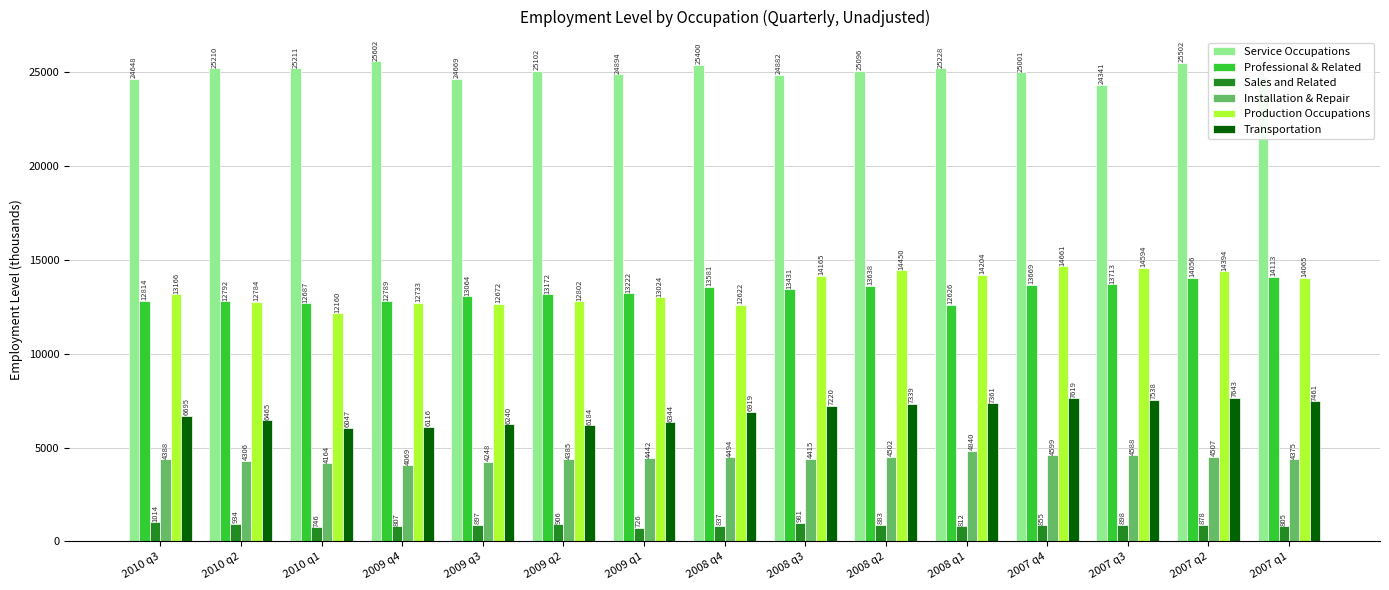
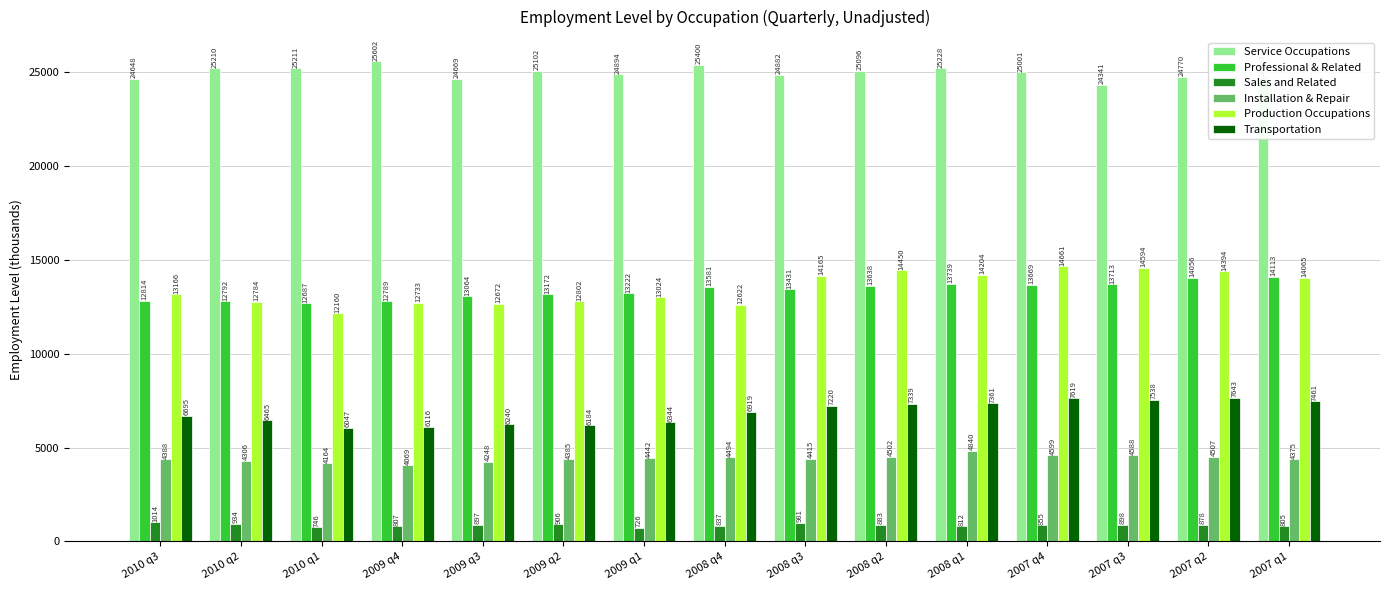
Professional & Related, 2008 q1: 12626 -> 13739
Service Occupations, 2007 q2: 25502 -> 24770
